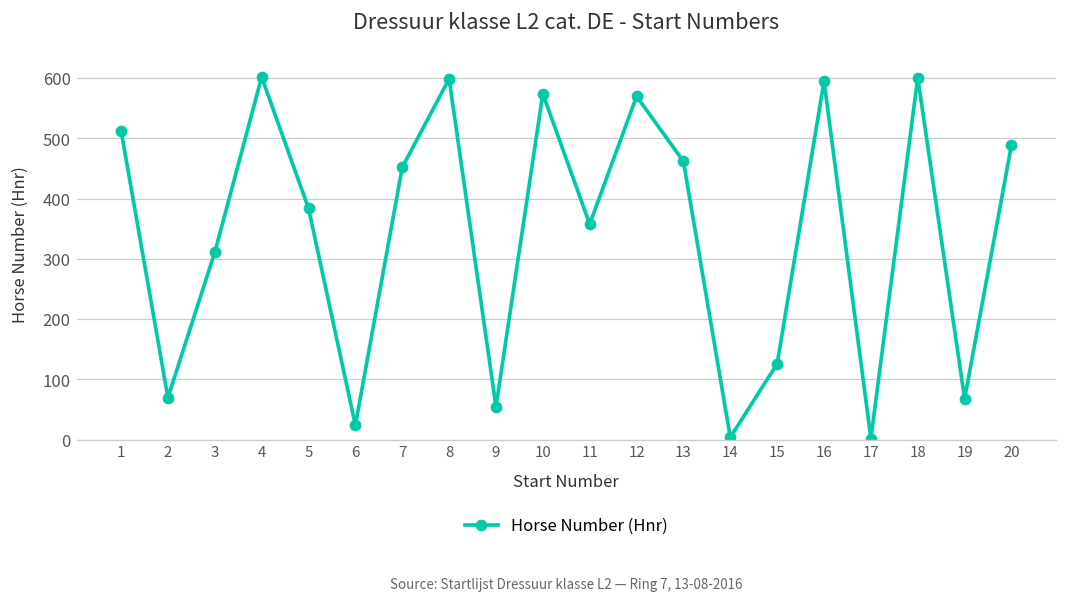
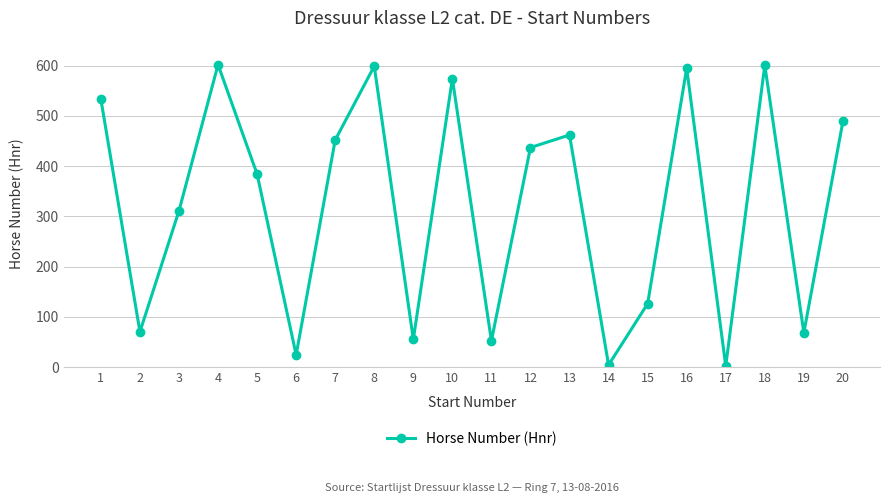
1: 510 -> 530
11: 360 -> 50
12: 570 -> 440
